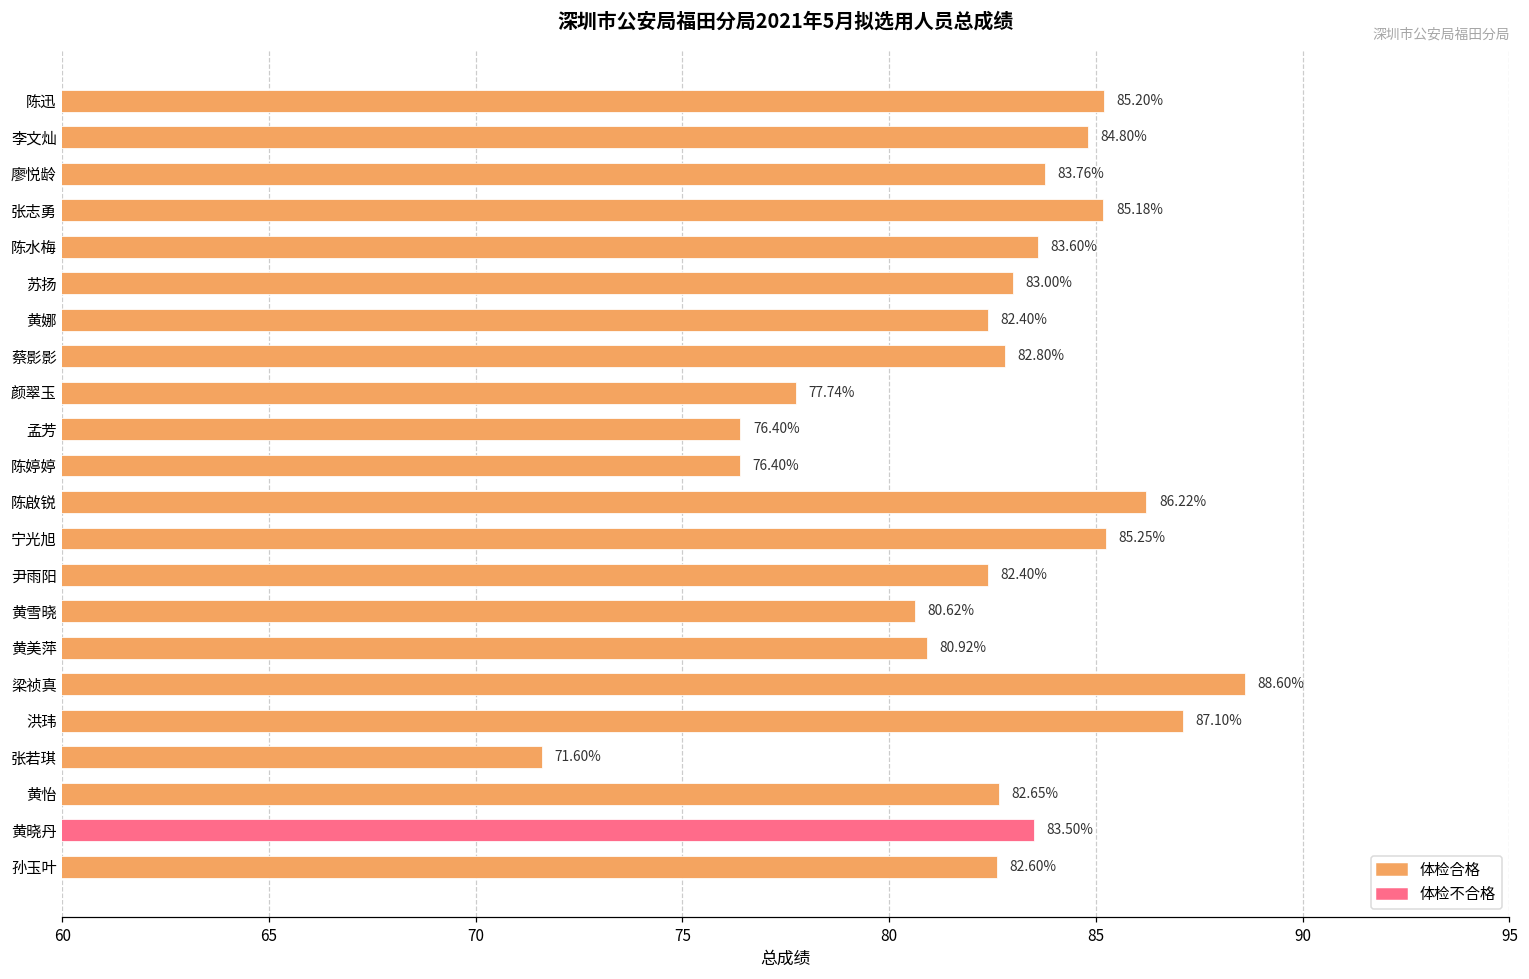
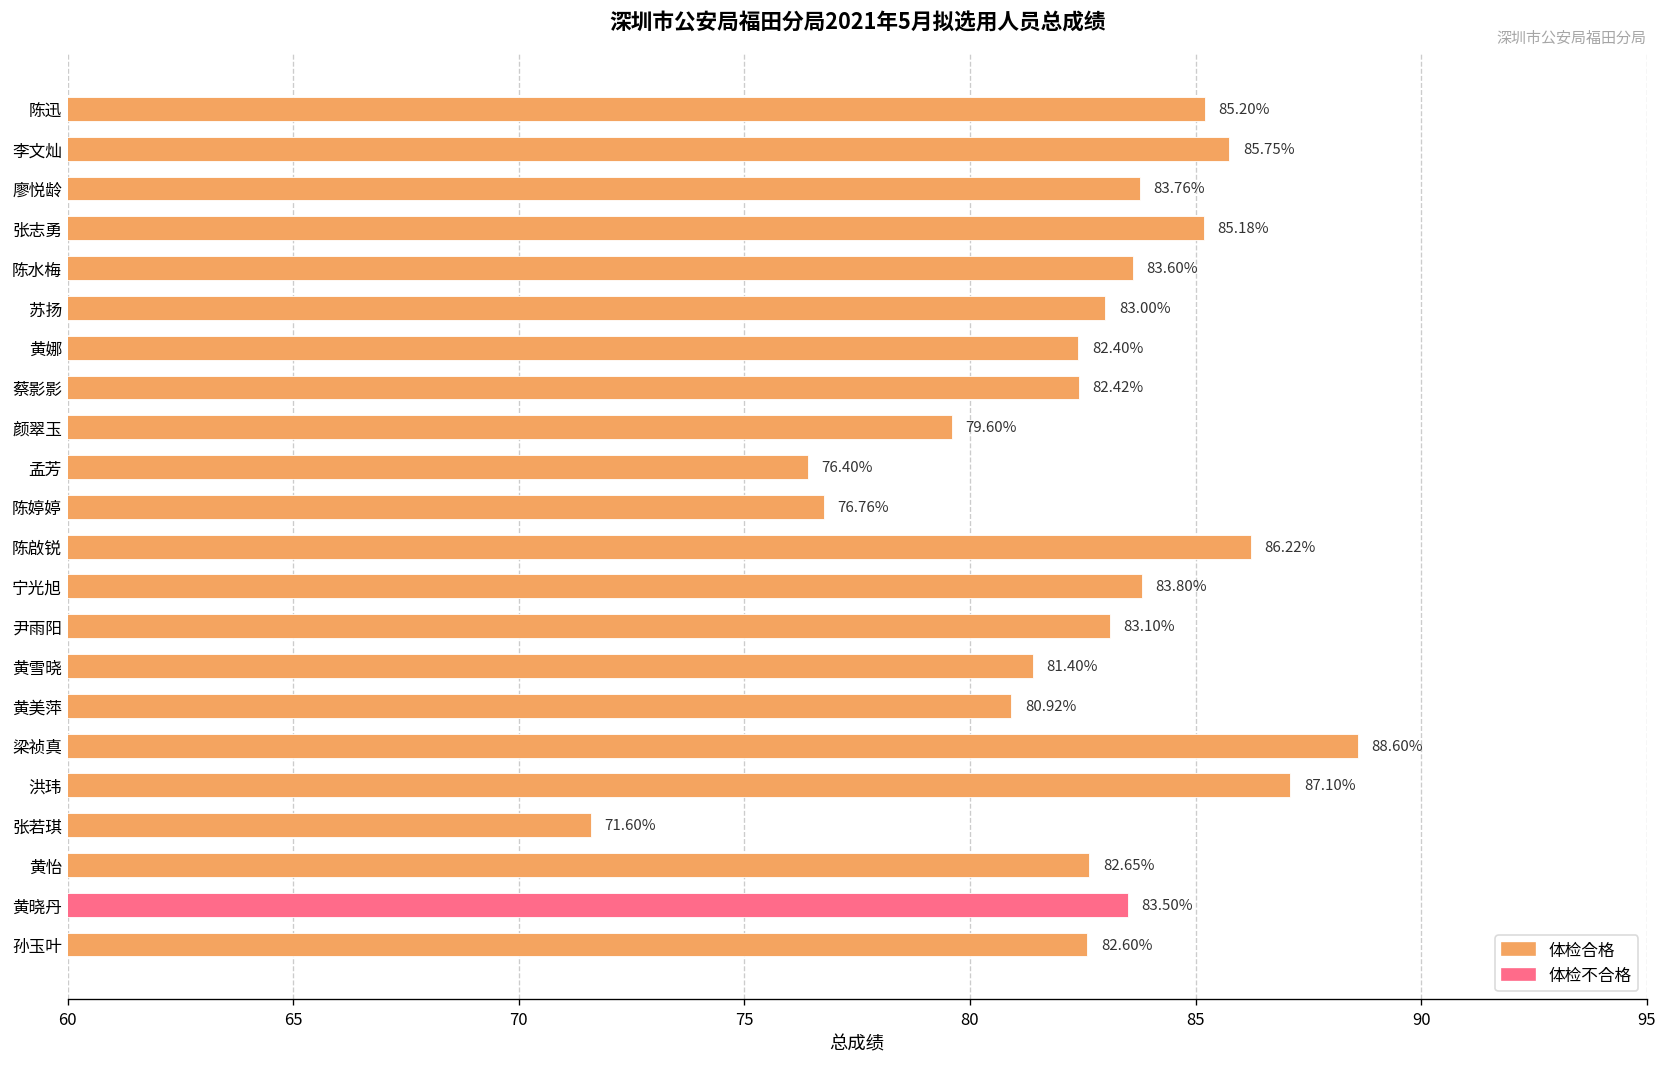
李文灿: 84.80% -> 85.75%
蔡影影: 82.80% -> 82.42%
颜翠玉: 77.74% -> 79.60%
陈婷婷: 76.40% -> 76.76%
宁光旭: 85.25% -> 83.80%
尹雨阳: 82.40% -> 83.10%
黄雪晓: 80.62% -> 81.40%
